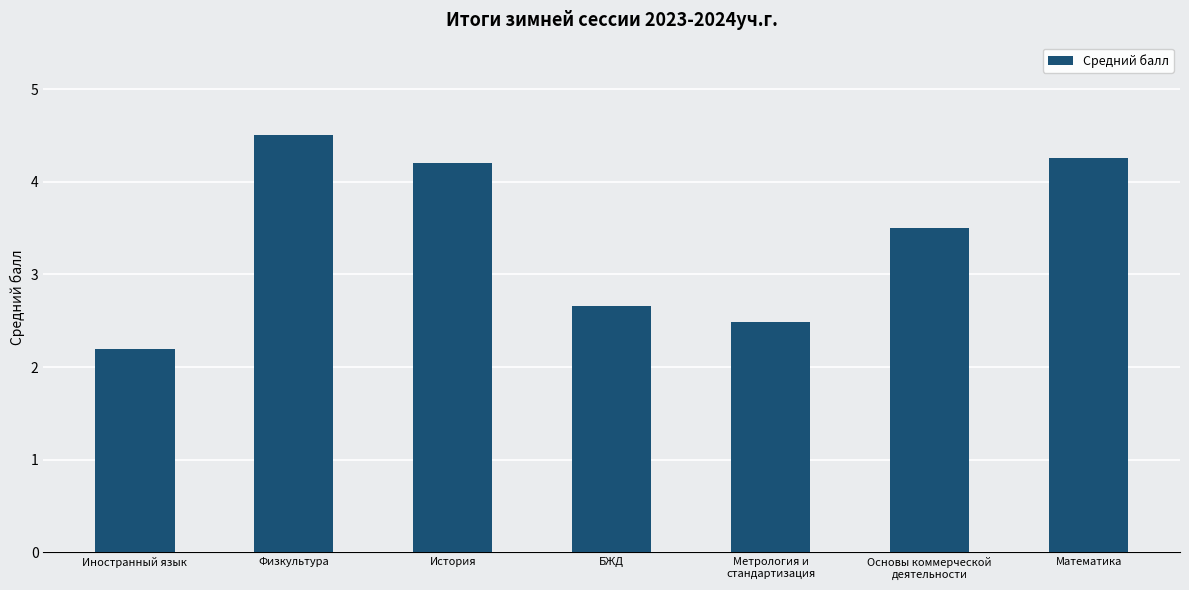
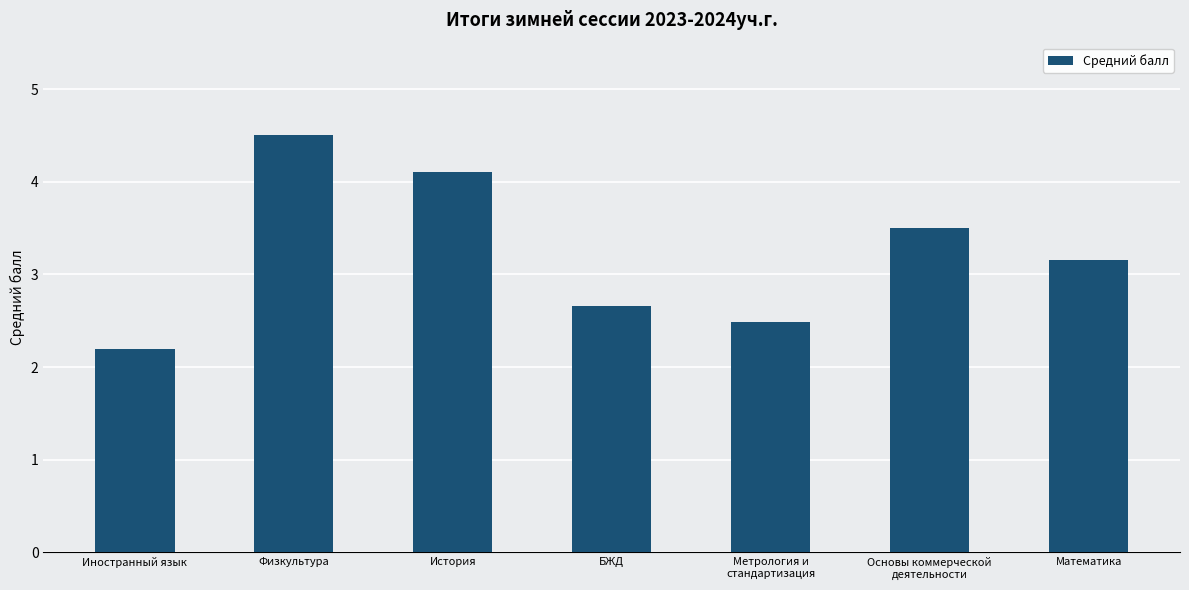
История: 4.2 -> 4.1
Математика: 4.3 -> 3.2
